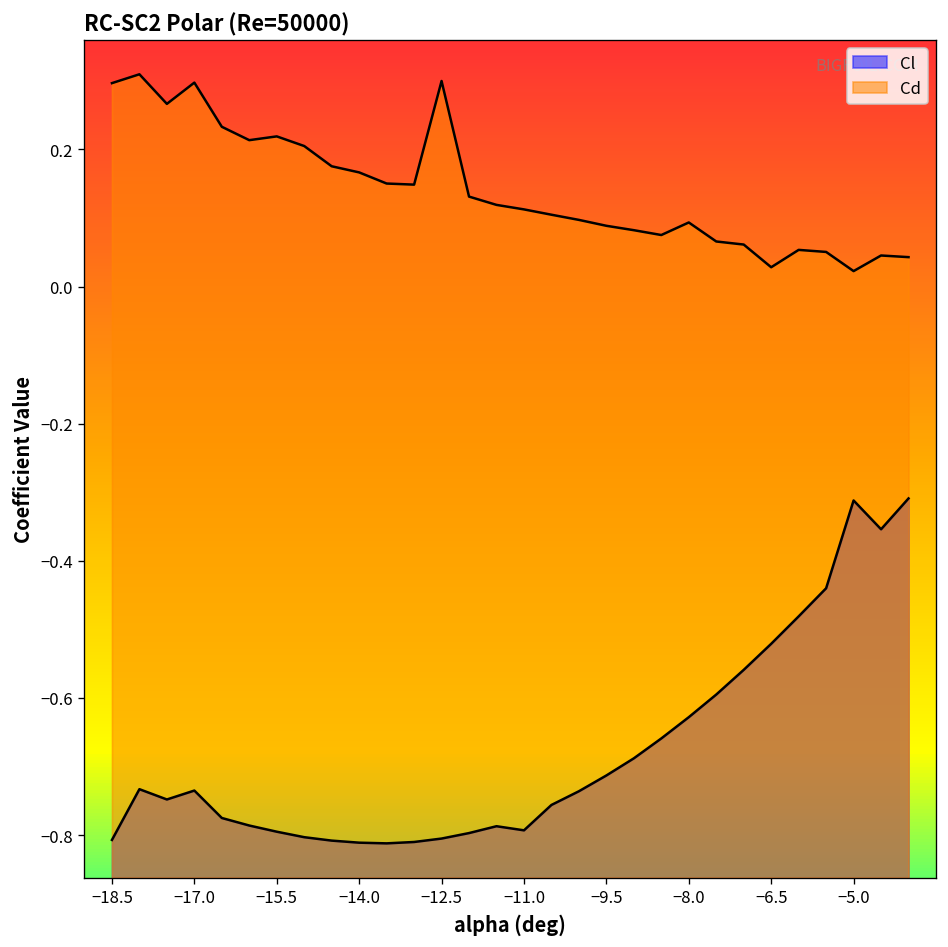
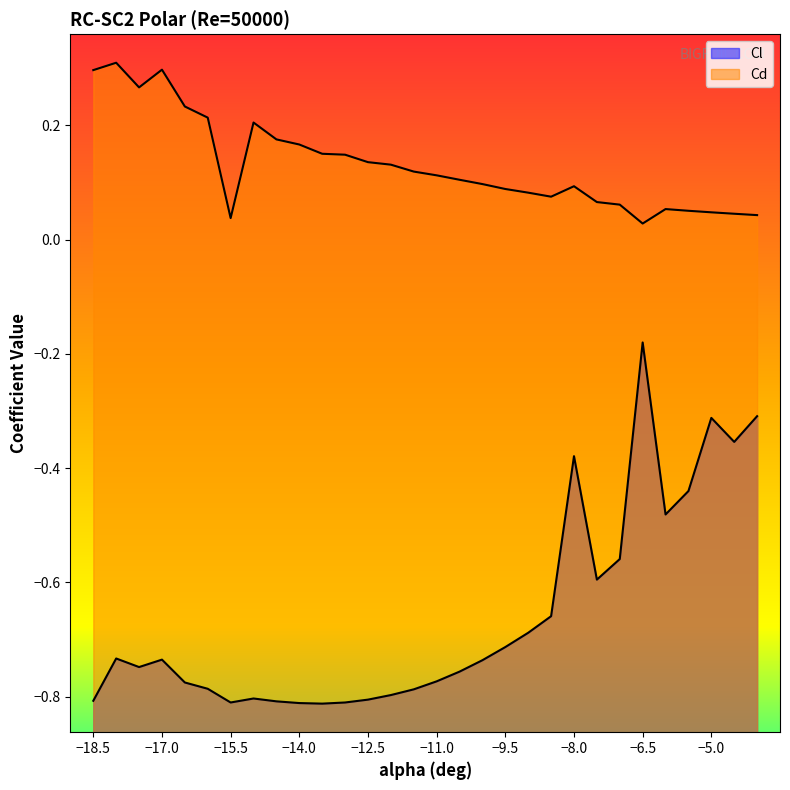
Cl, −15.5: -0.80 -> -0.81
Cd, −15.5: 0.22 -> 0.04
Cd, −12.5: 0.30 -> 0.14
Cl, −11.0: -0.79 -> -0.77
Cl, −8.0: -0.63 -> -0.38
Cl, −6.5: -0.52 -> -0.18
Cd, −5.0: 0.02 -> 0.05
